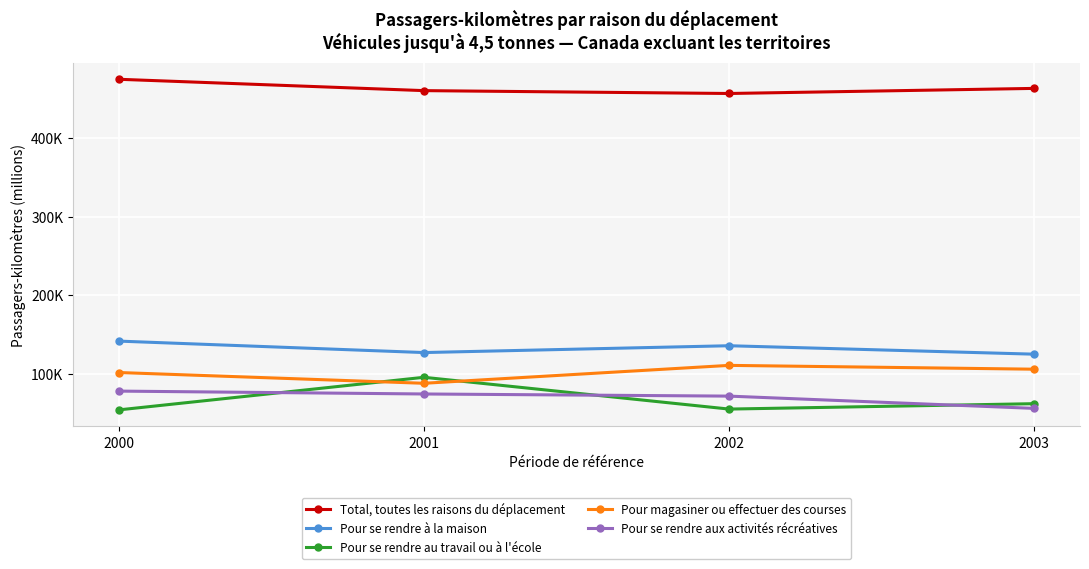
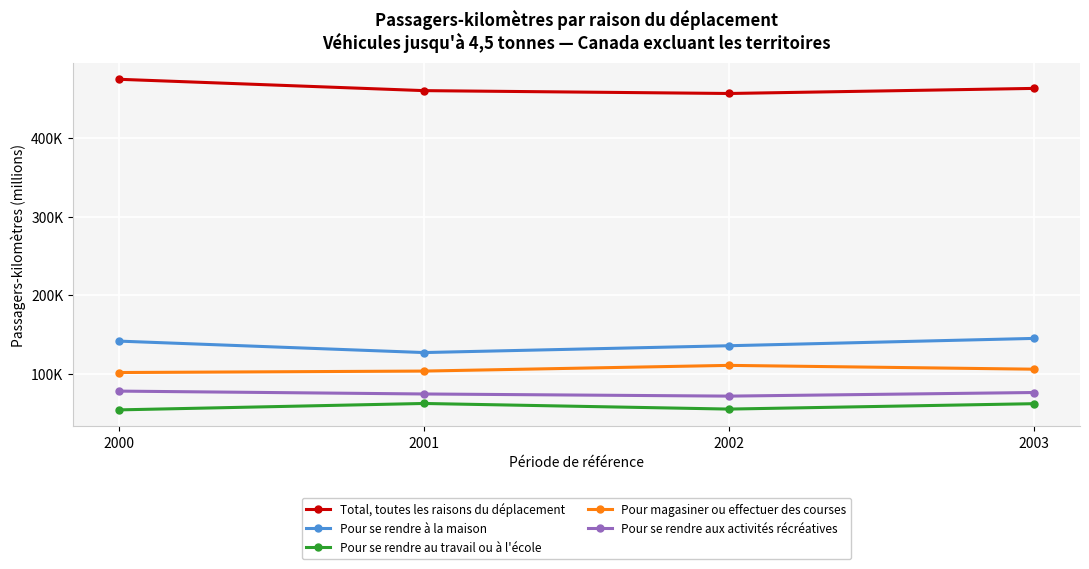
Pour se rendre au travail ou à l'école, 2001: 100000 -> 60000
Pour magasiner ou effectuer des courses, 2001: 90000 -> 100000
Pour se rendre à la maison, 2003: 120000 -> 150000
Pour se rendre aux activités récréatives, 2003: 60000 -> 80000
